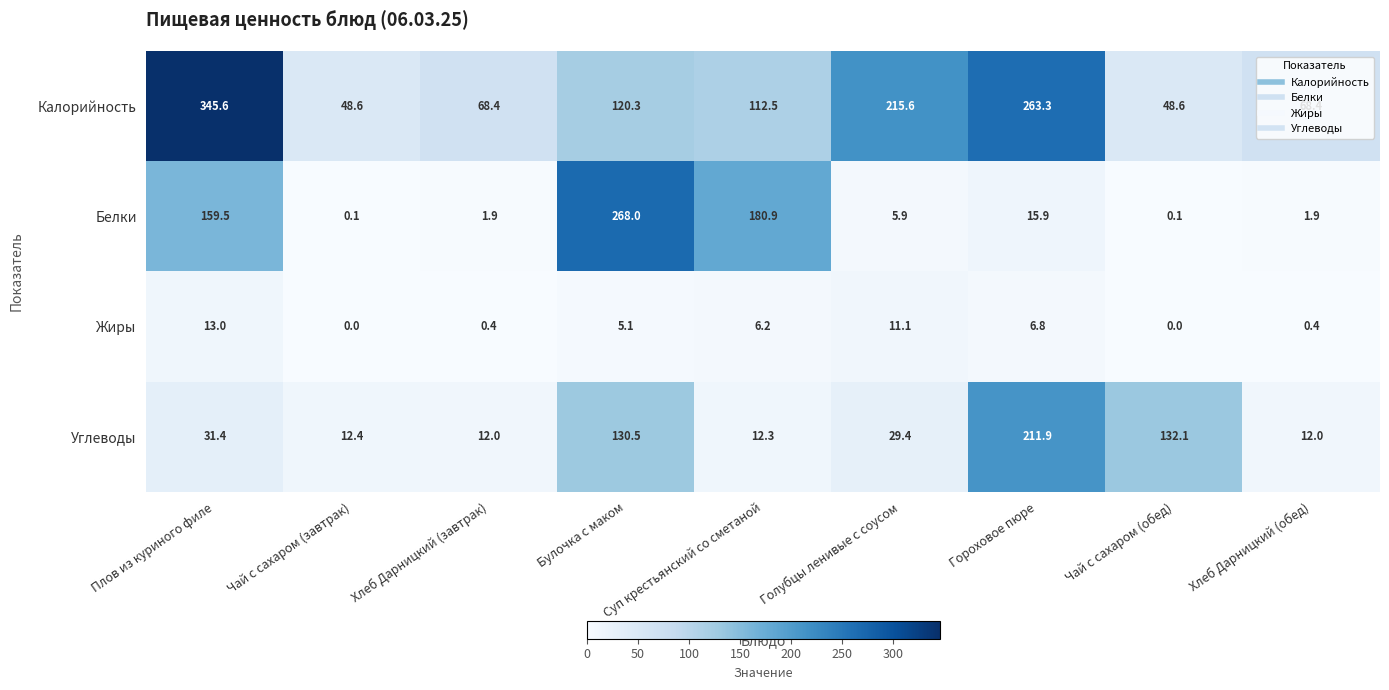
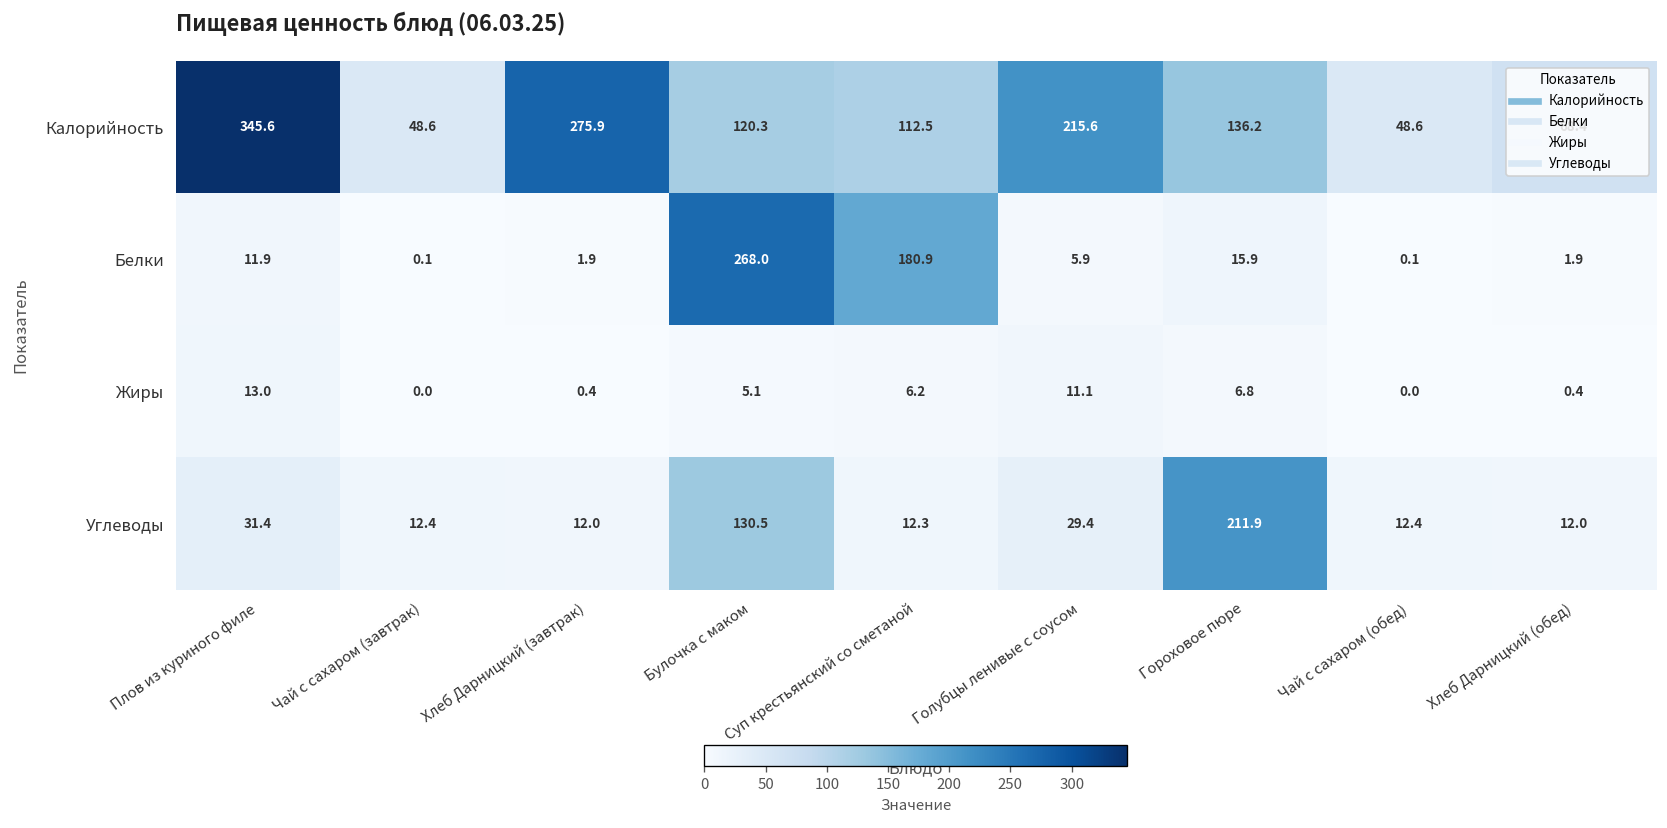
Калорийность, Хлеб Дарницкий (завтрак): 68.4 -> 275.9
Калорийность, Гороховое пюре: 263.3 -> 136.2
Белки, Плов из куриного филе: 159.5 -> 11.9
Углеводы, Чай с сахаром (обед): 132.1 -> 12.4
